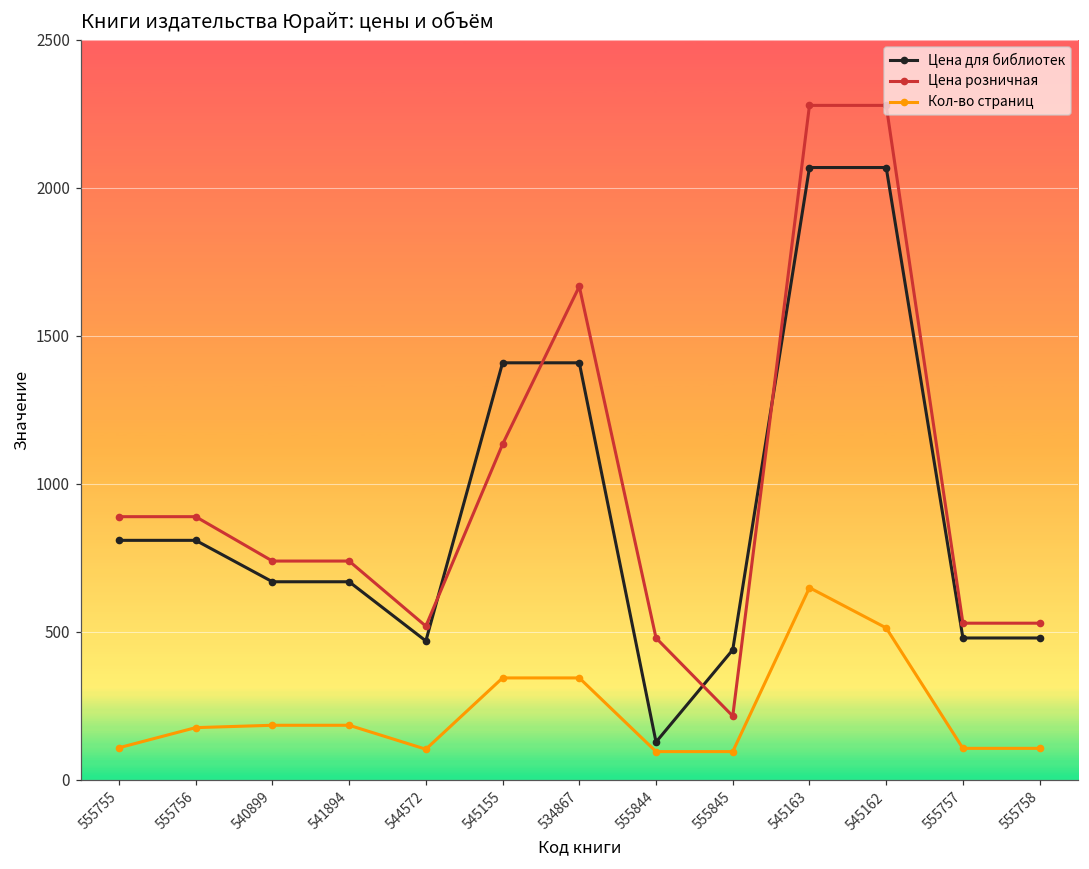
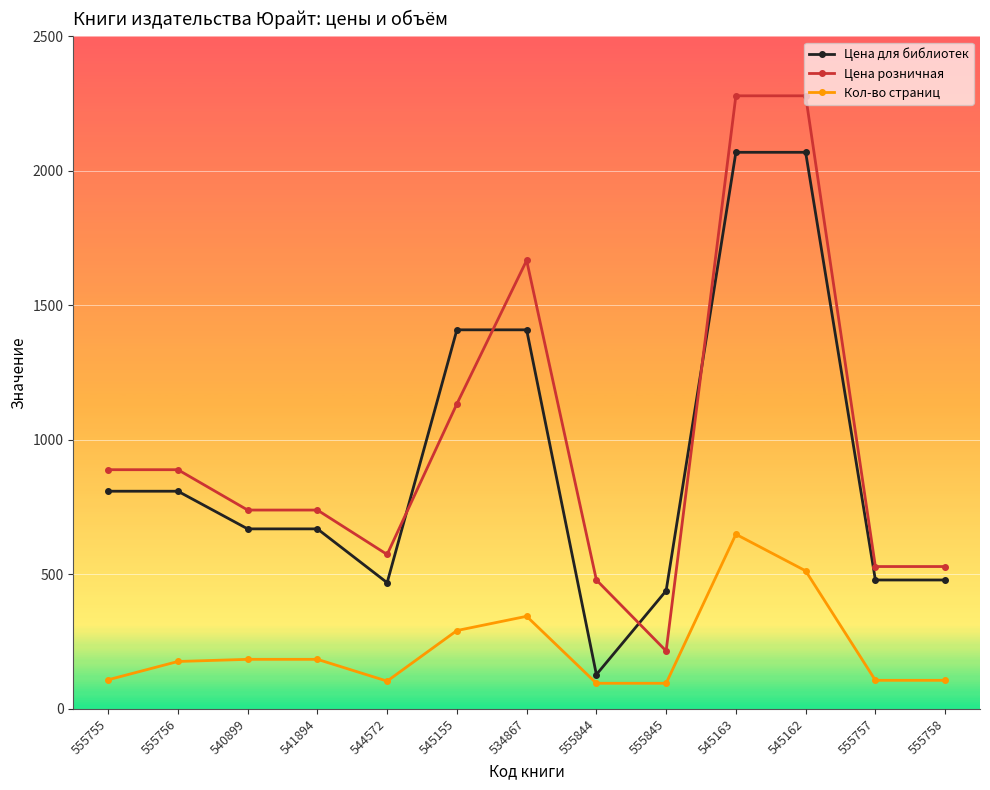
Цена розничная, 544572: 520 -> 570
Кол-во страниц, 545155: 340 -> 290
